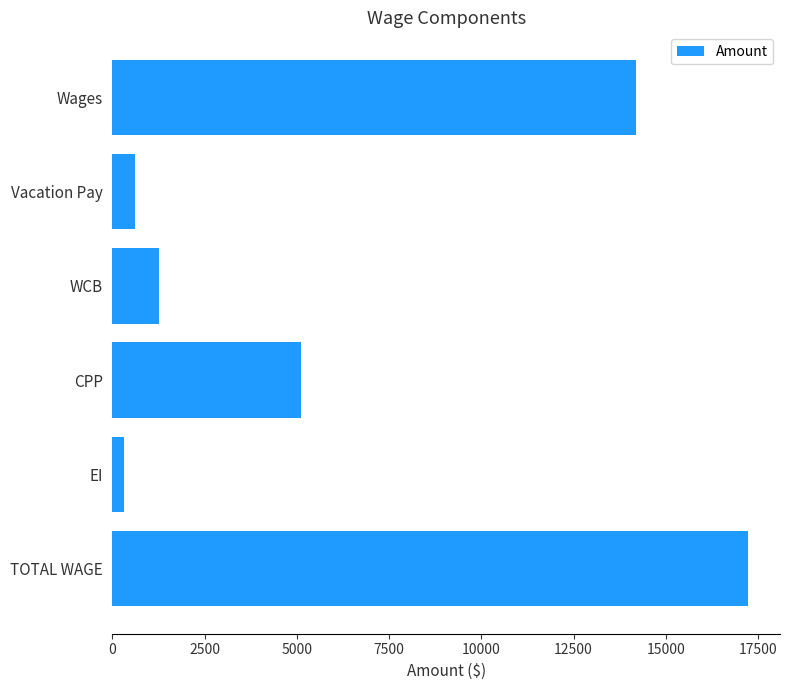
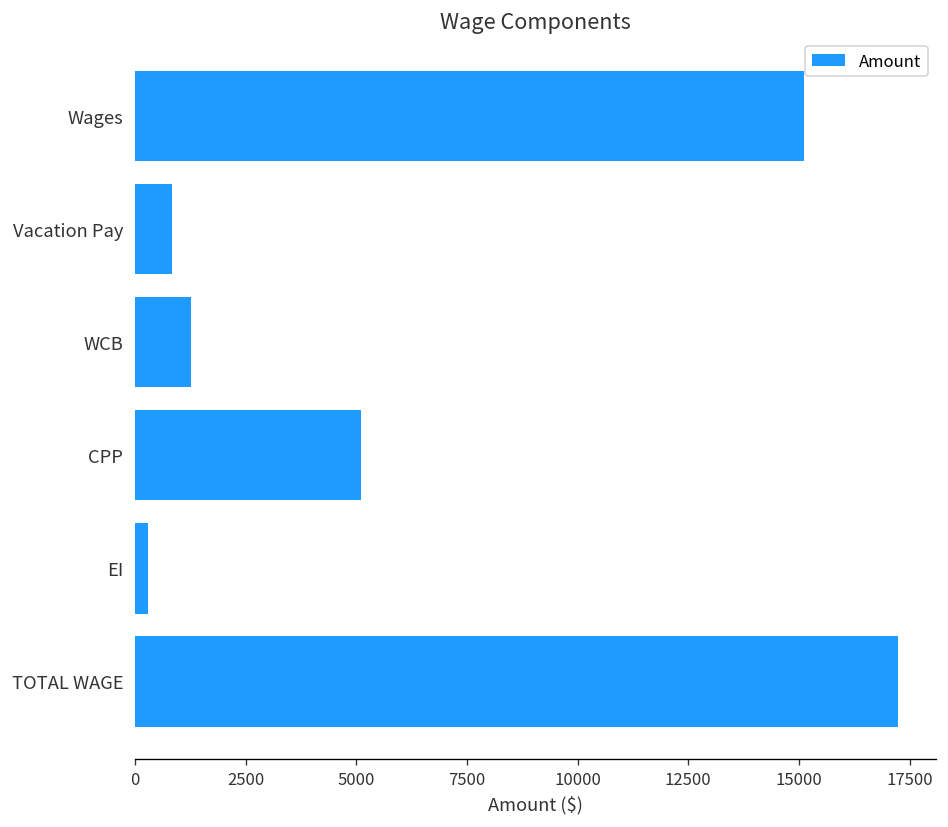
Wages: 14200 -> 15100
Vacation Pay: 600 -> 800
